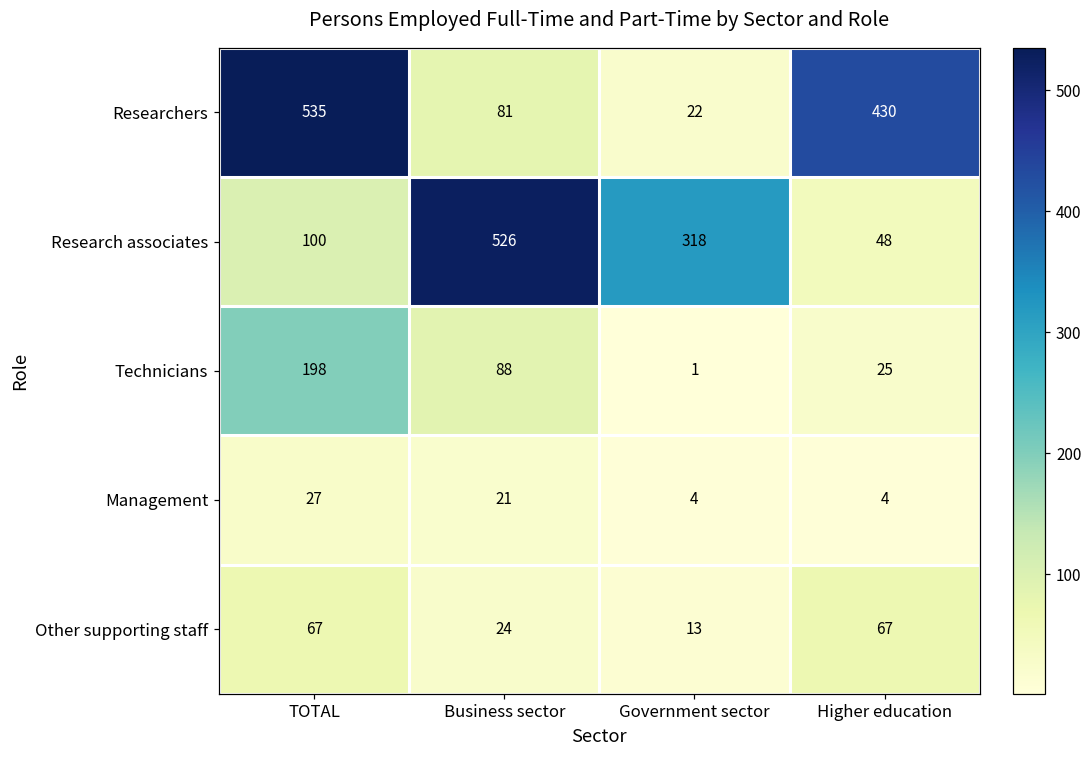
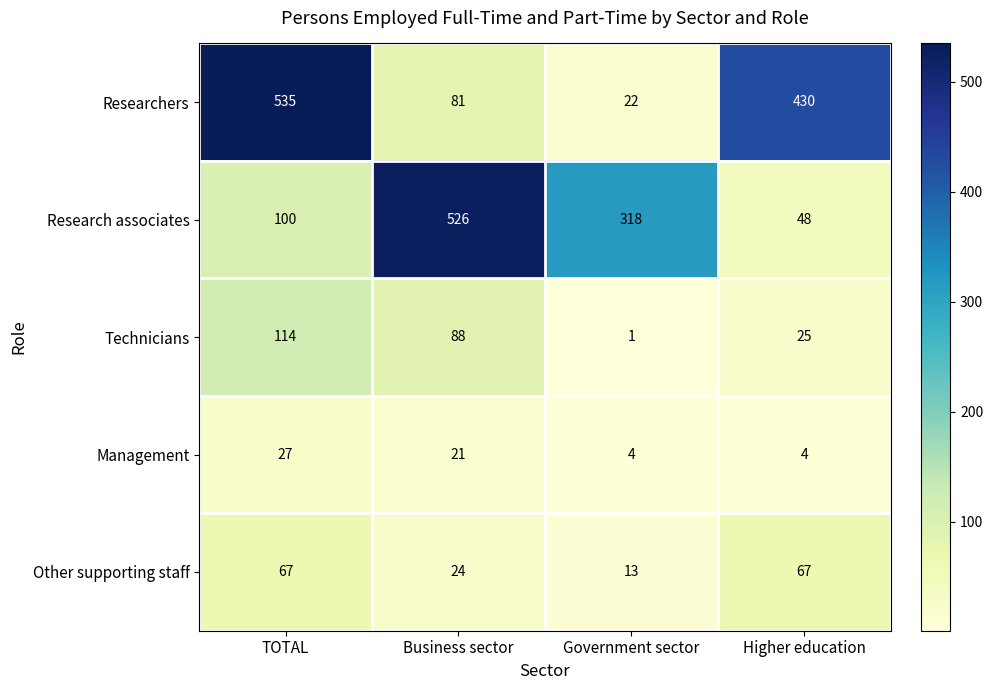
Technicians, TOTAL: 198 -> 114
